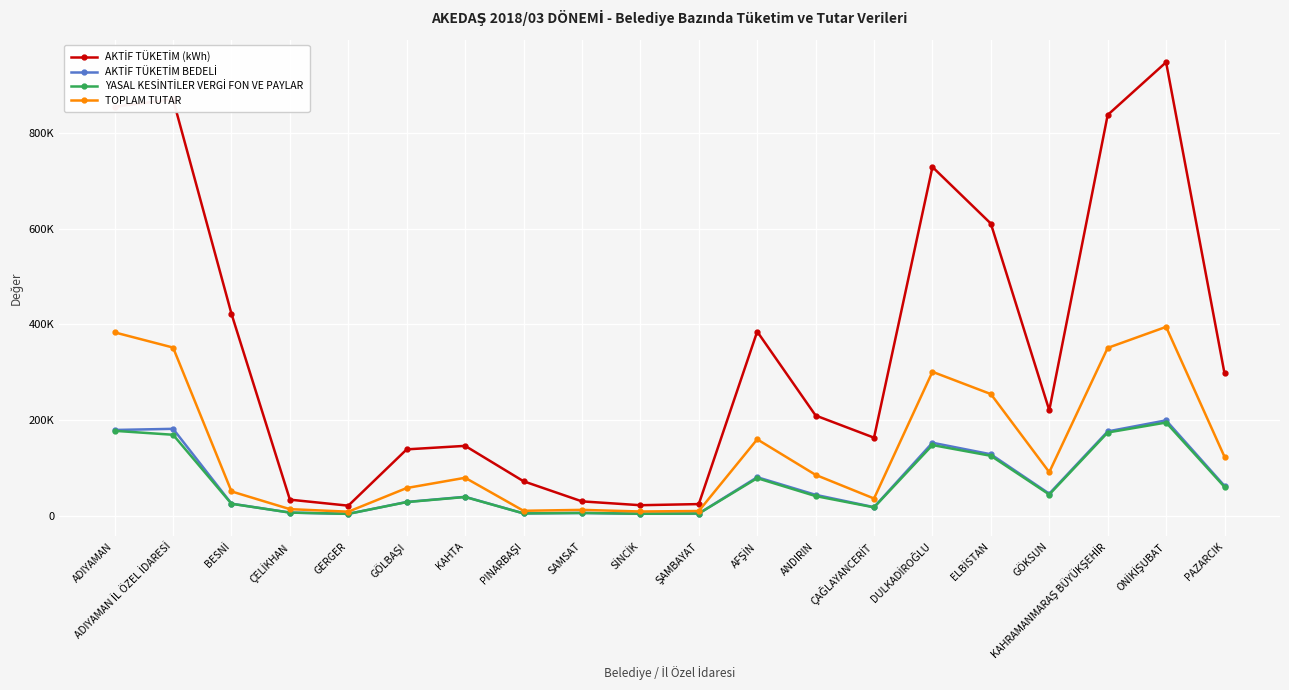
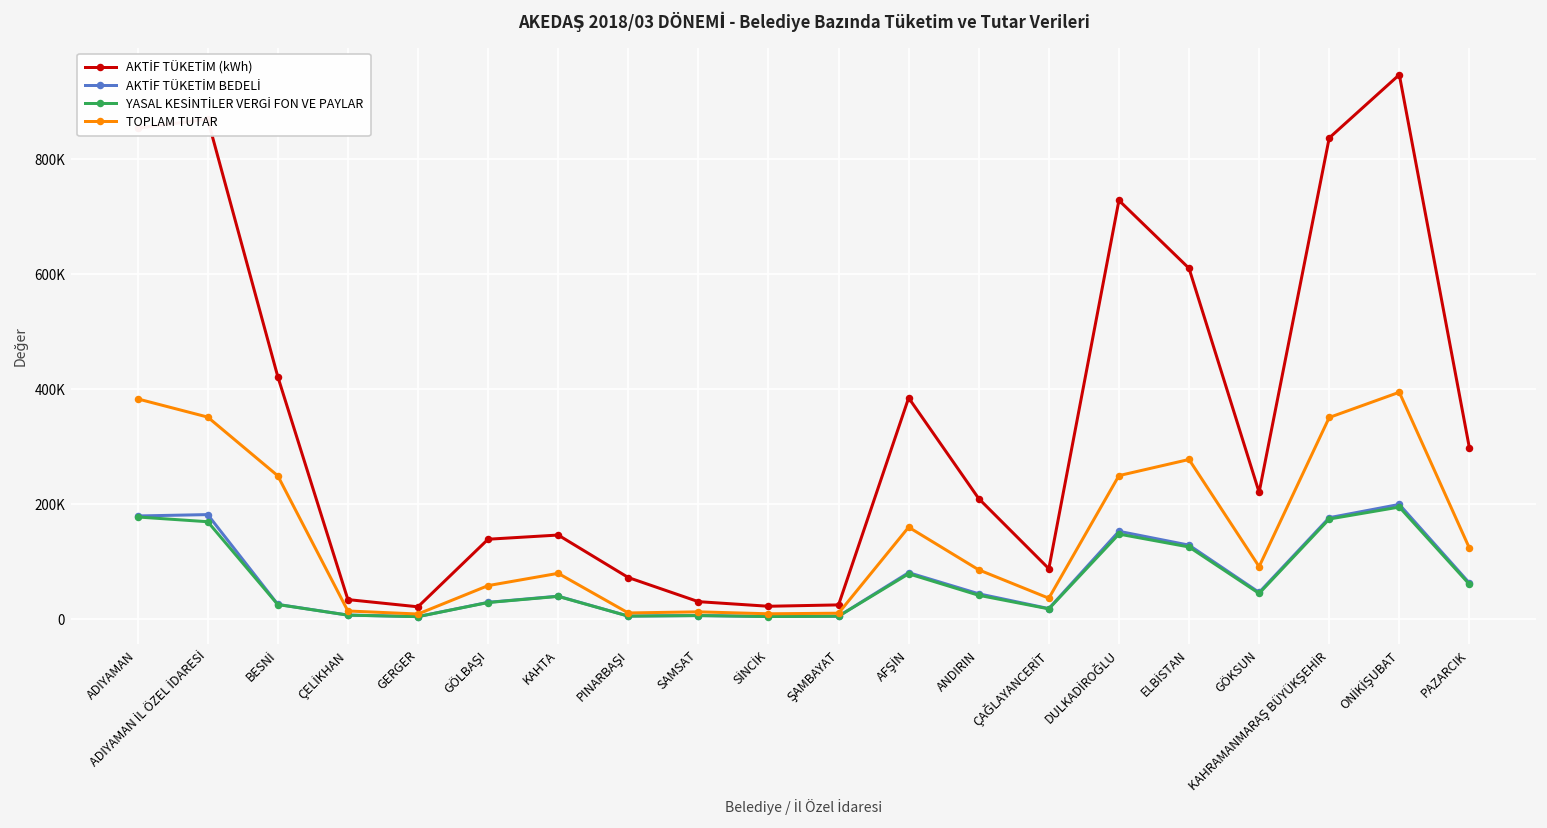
TOPLAM TUTAR, BESNİ: 50000 -> 250000
AKTİF TÜKETİM (kWh), ÇAĞLAYANCERİT: 160000 -> 90000
TOPLAM TUTAR, DULKADİROĞLU: 300000 -> 250000
TOPLAM TUTAR, ELBİSTAN: 250000 -> 280000
